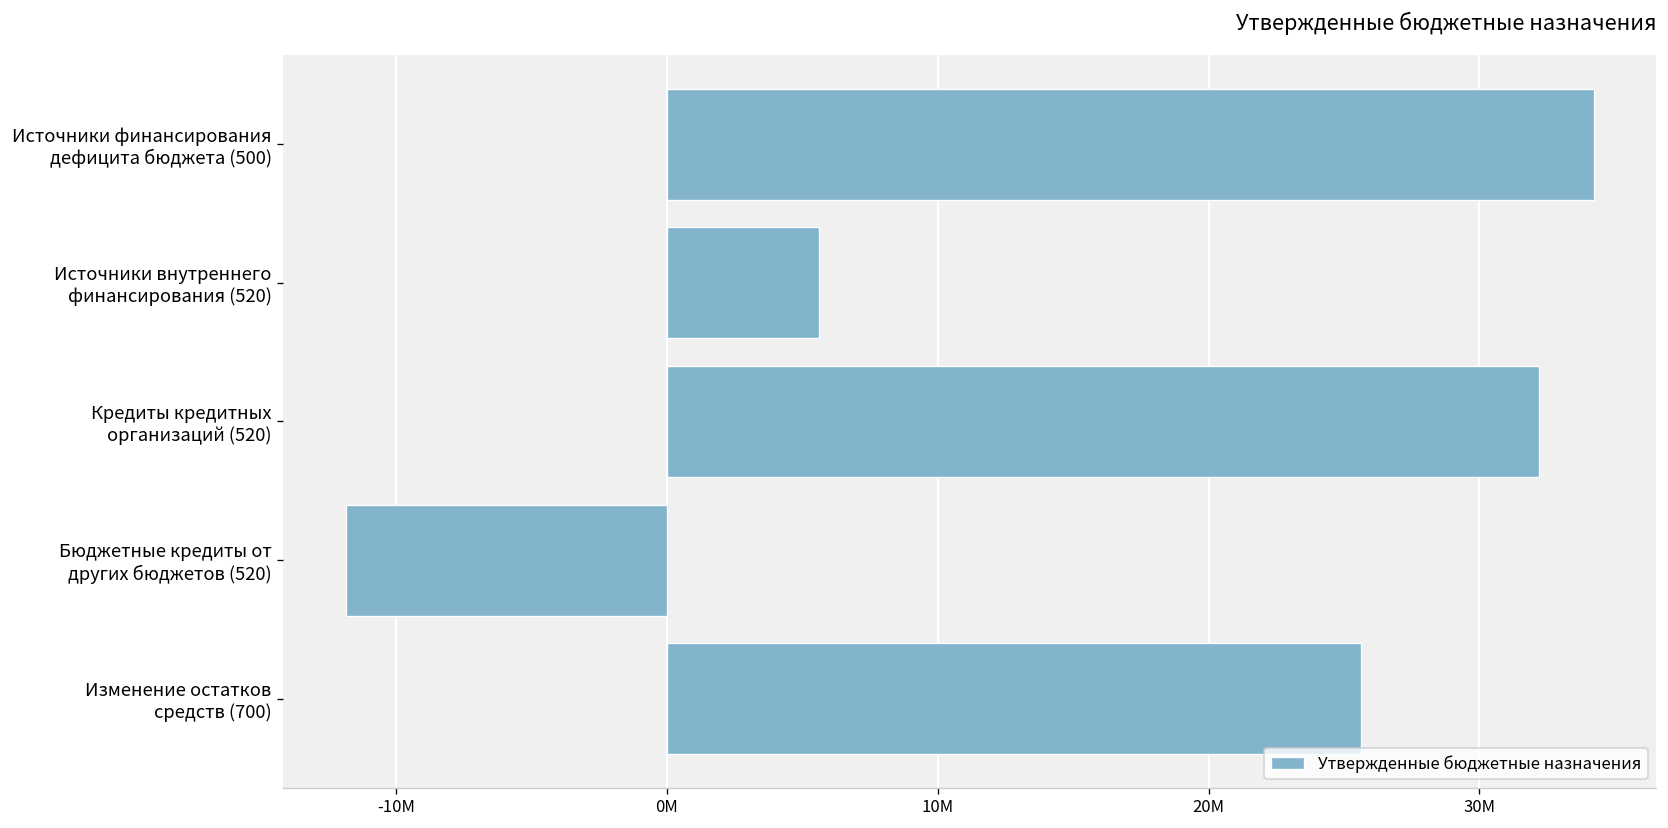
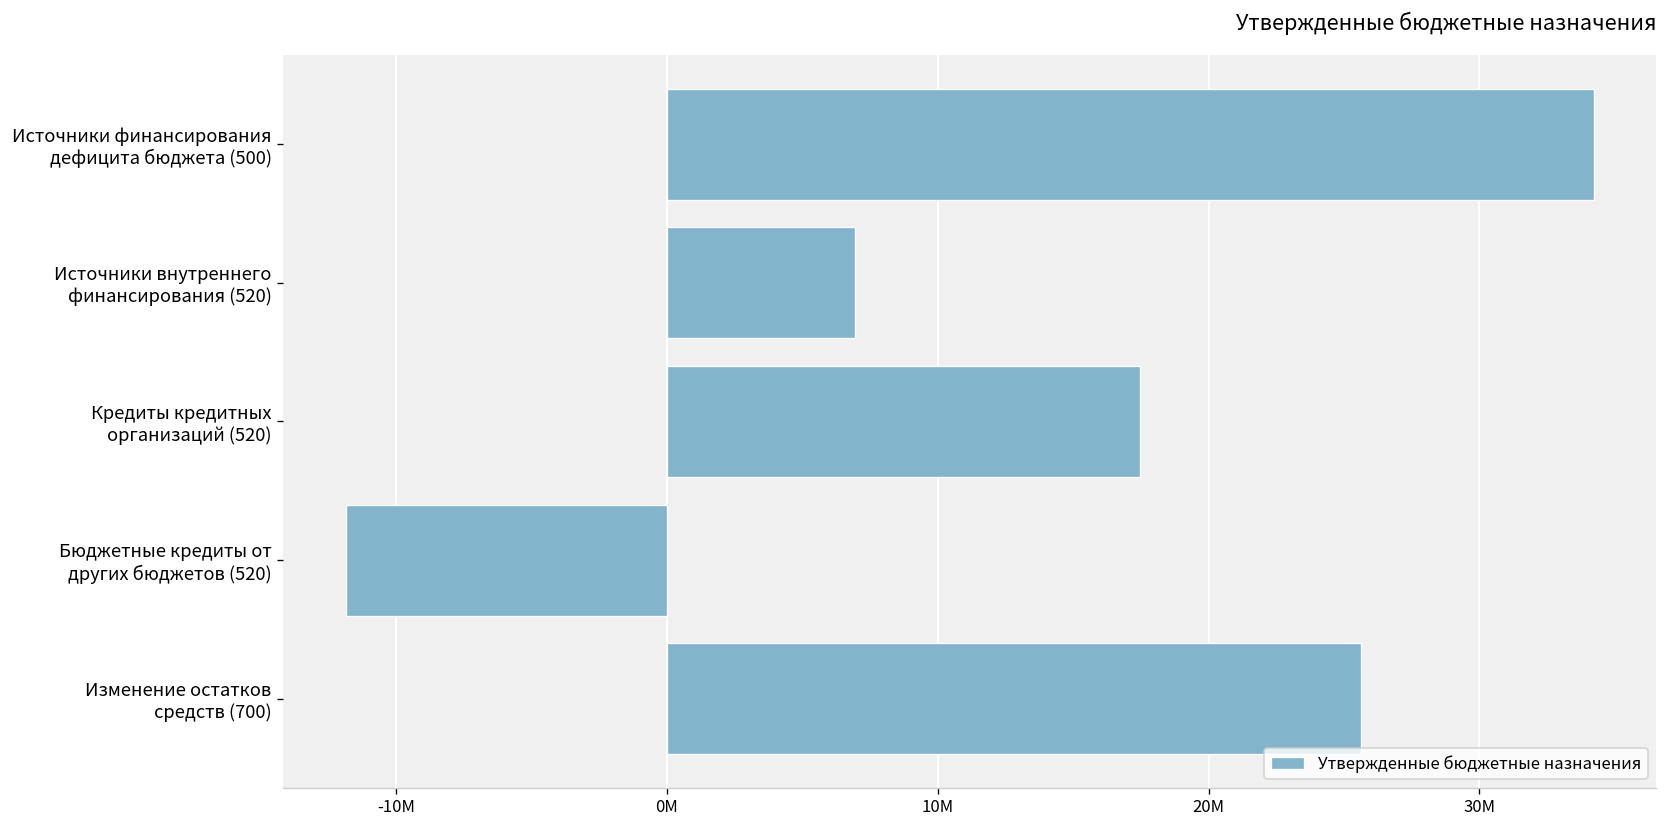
Источники внутреннего финансирования (520): 5600000 -> 7000000
Кредиты кредитных организаций (520): 32200000 -> 17500000
